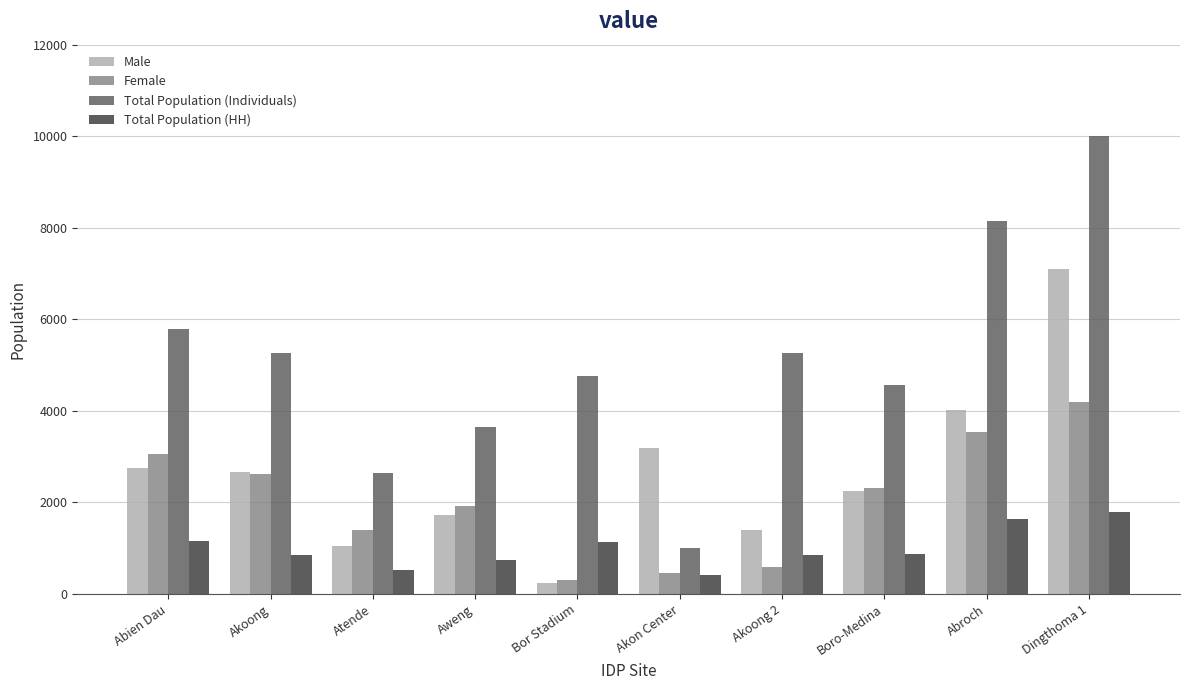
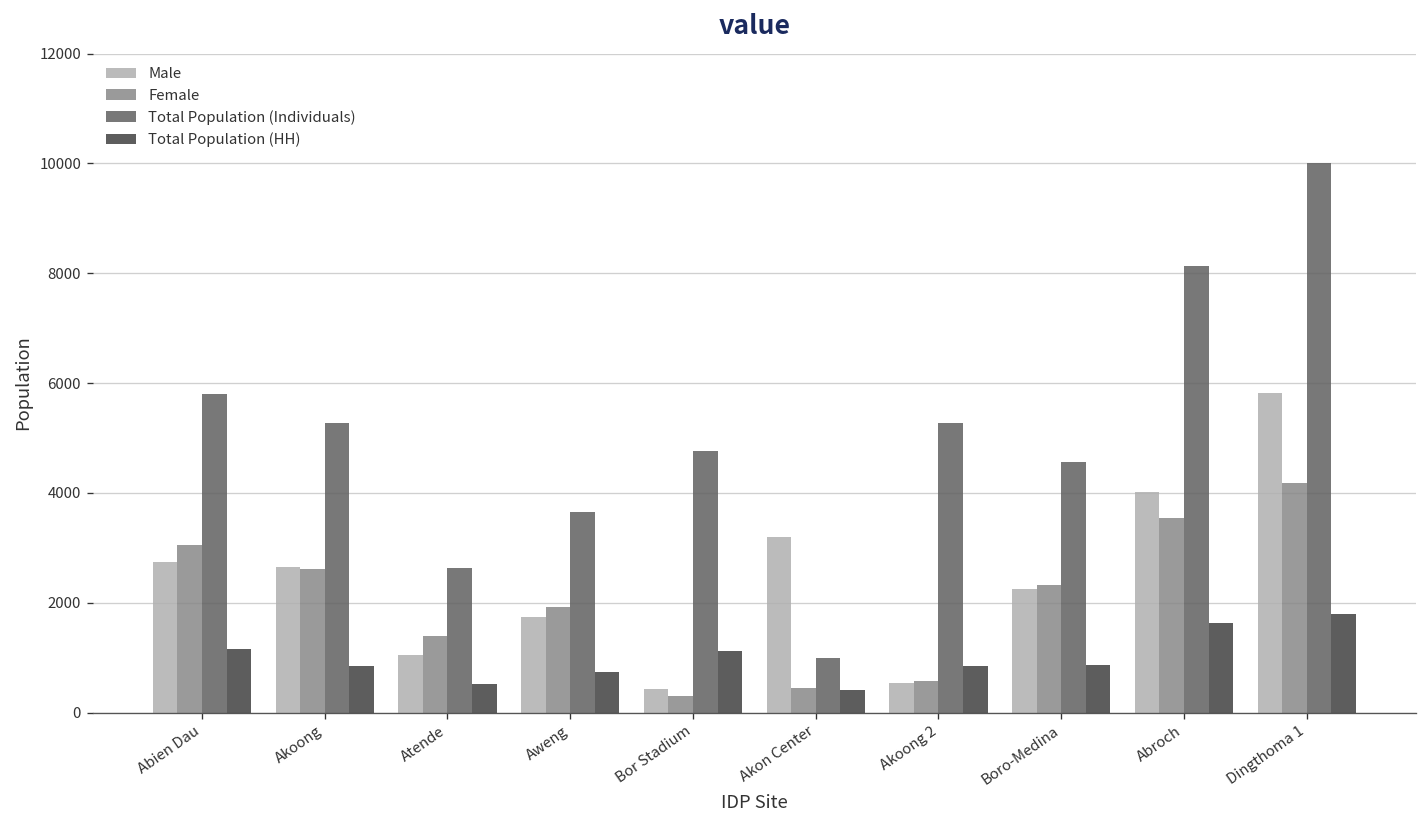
Male, Bor Stadium: 200 -> 400
Male, Akoong 2: 1400 -> 500
Male, Dingthoma 1: 7100 -> 5800
